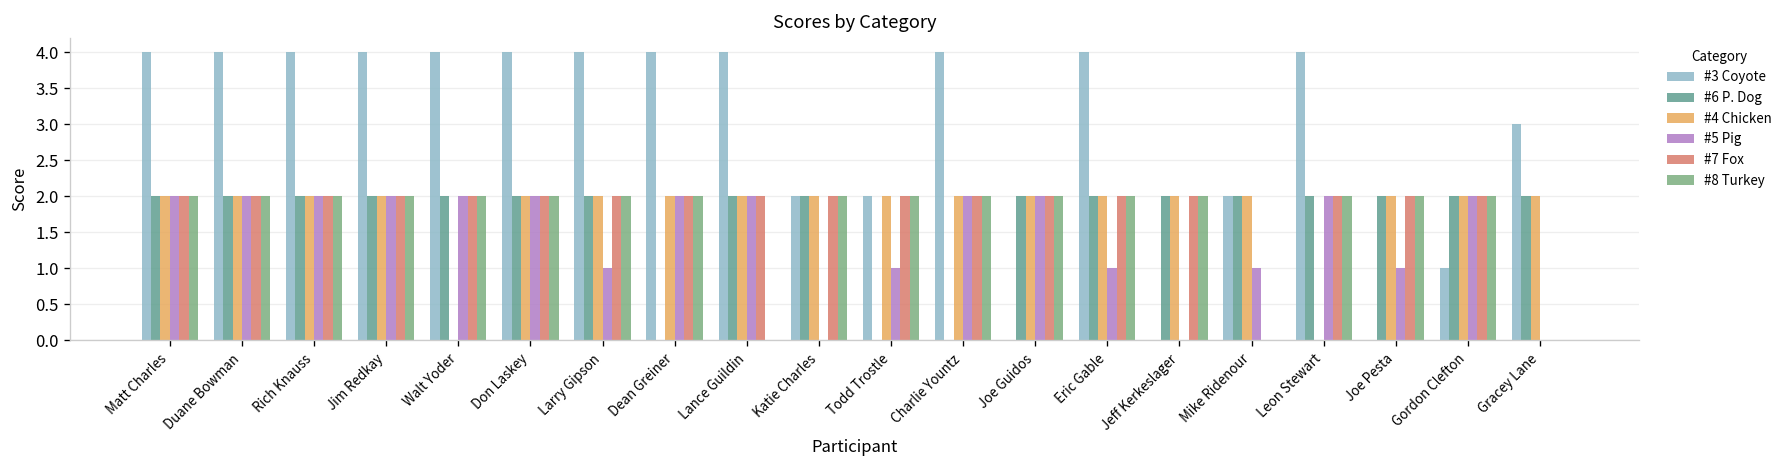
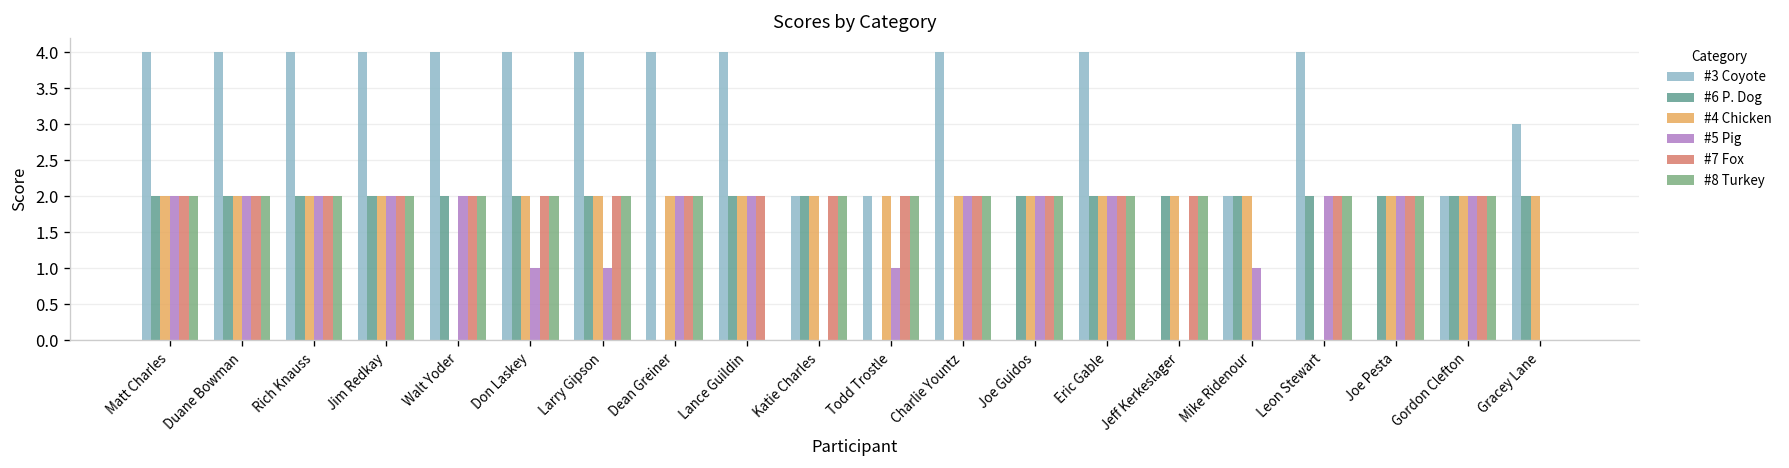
#5 Pig, Don Laskey: 2 -> 1
#5 Pig, Eric Gable: 1 -> 2
#5 Pig, Joe Pesta: 1 -> 2
#3 Coyote, Gordon Clefton: 1 -> 2
